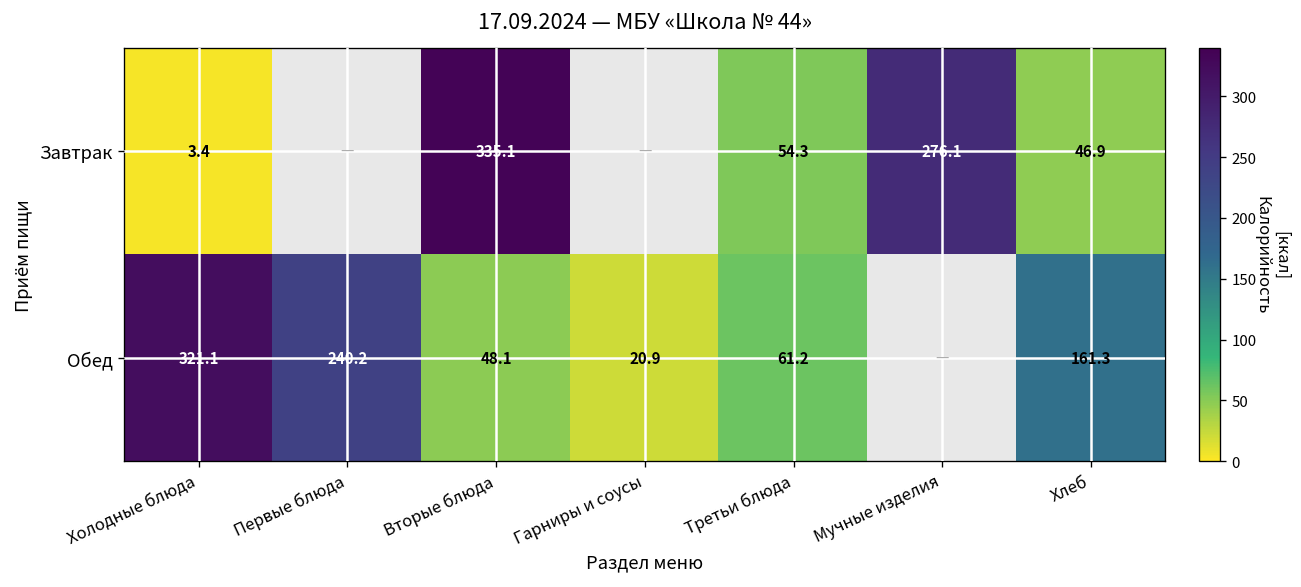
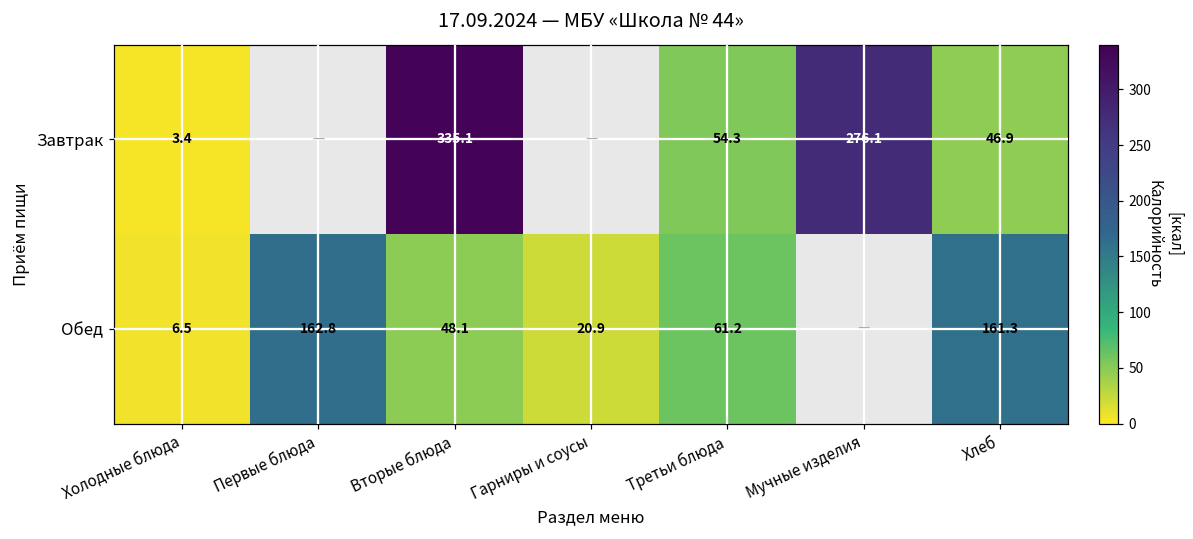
Обед, Холодные блюда: 321.1 -> 6.5
Обед, Первые блюда: 240.2 -> 162.8
